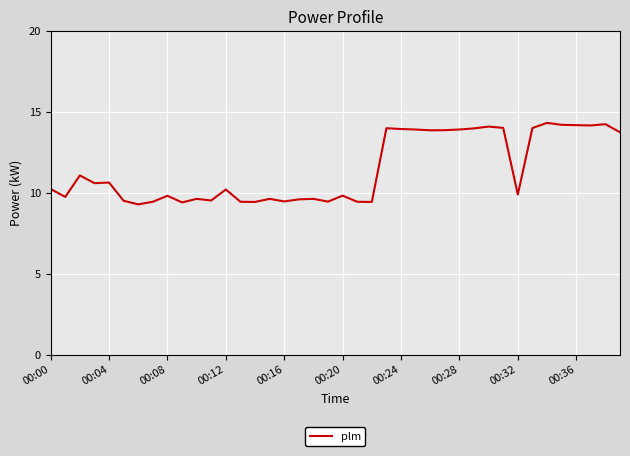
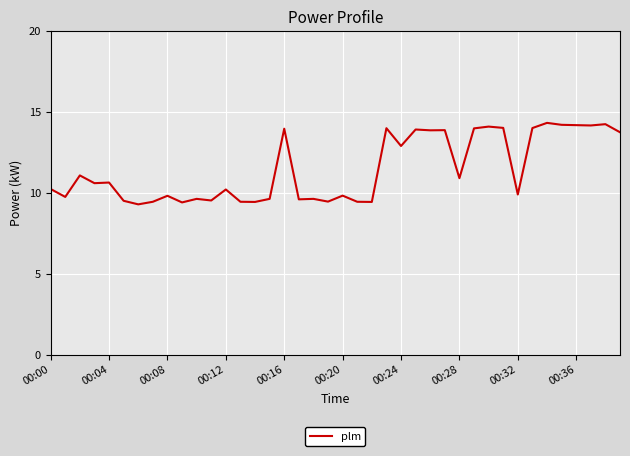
00:16: 9.5 -> 14.0
00:24: 14.0 -> 12.9
00:28: 13.9 -> 10.9
